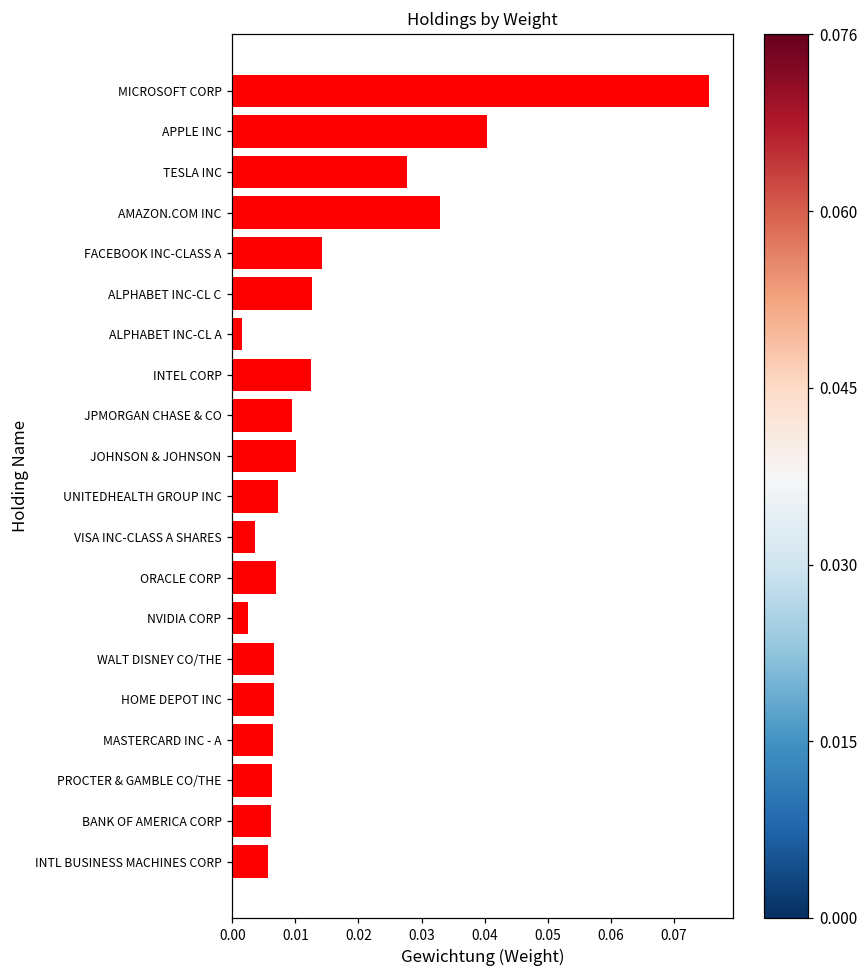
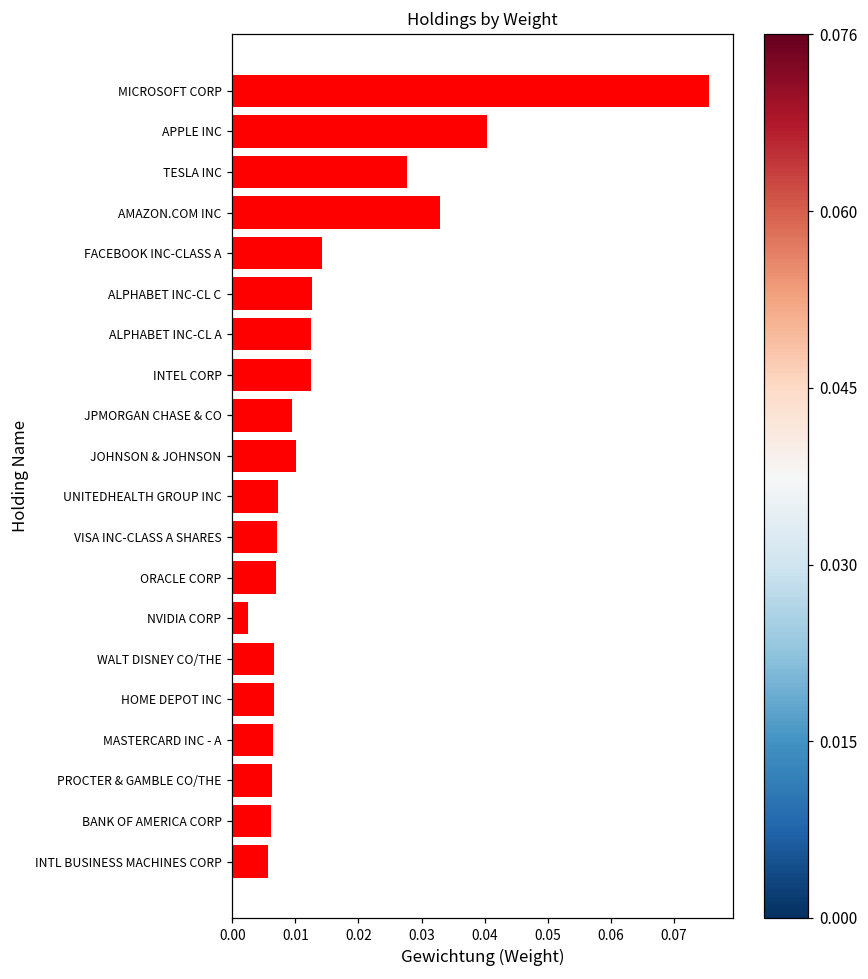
ALPHABET INC-CL A: 0.001 -> 0.013
VISA INC-CLASS A SHARES: 0.004 -> 0.007
